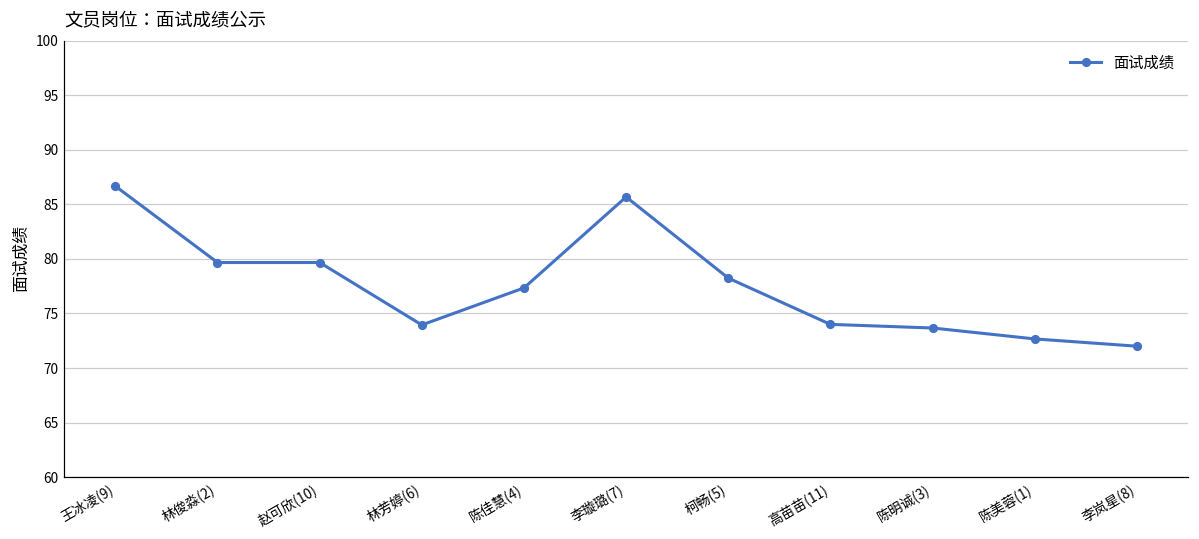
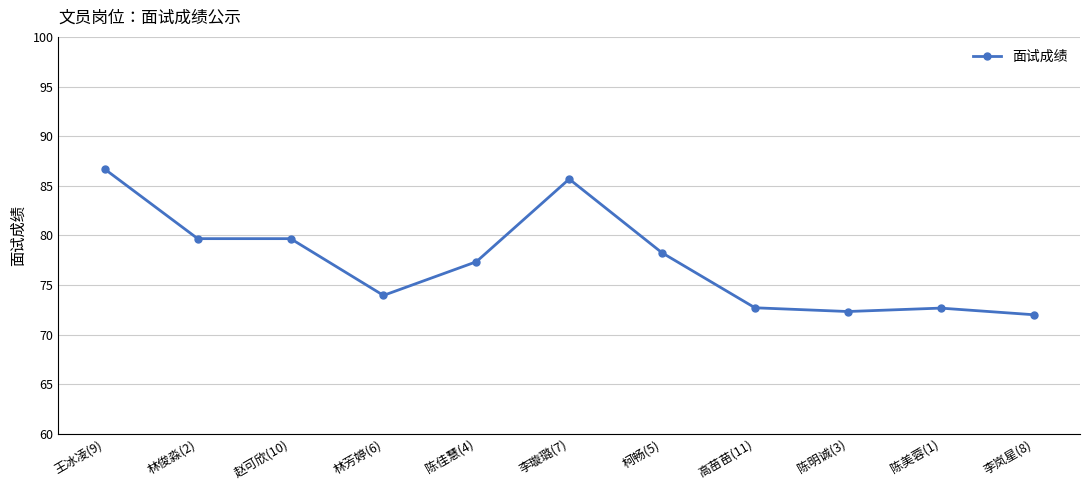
高苗苗(11): 74 -> 73
陈明诚(3): 74 -> 72
